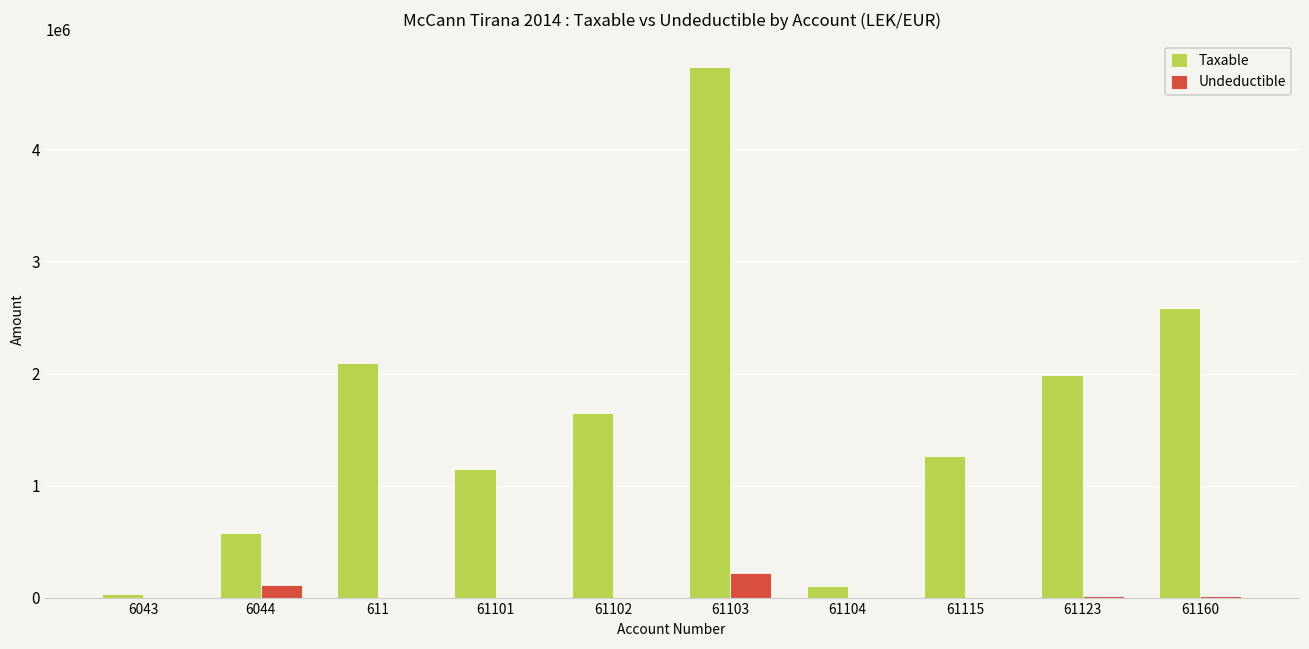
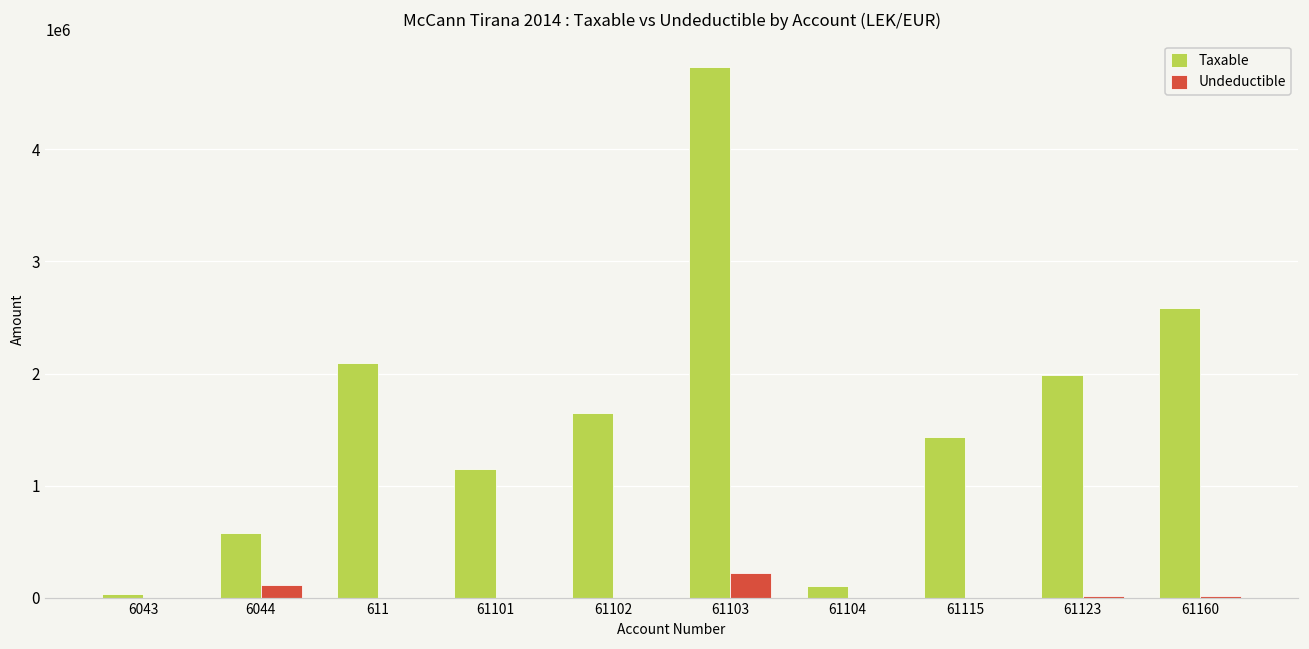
Taxable, 61115: 1270000 -> 1430000
